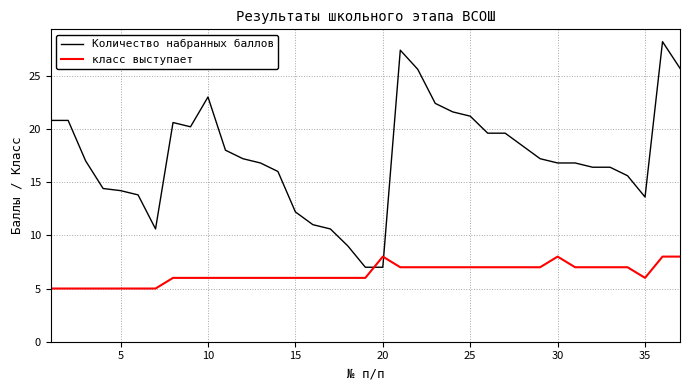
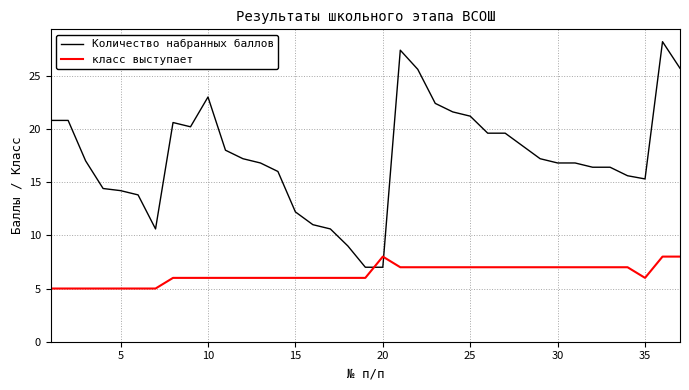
класс выступает, 30: 8 -> 7
Количество набранных баллов, 35: 13.6 -> 15.3
